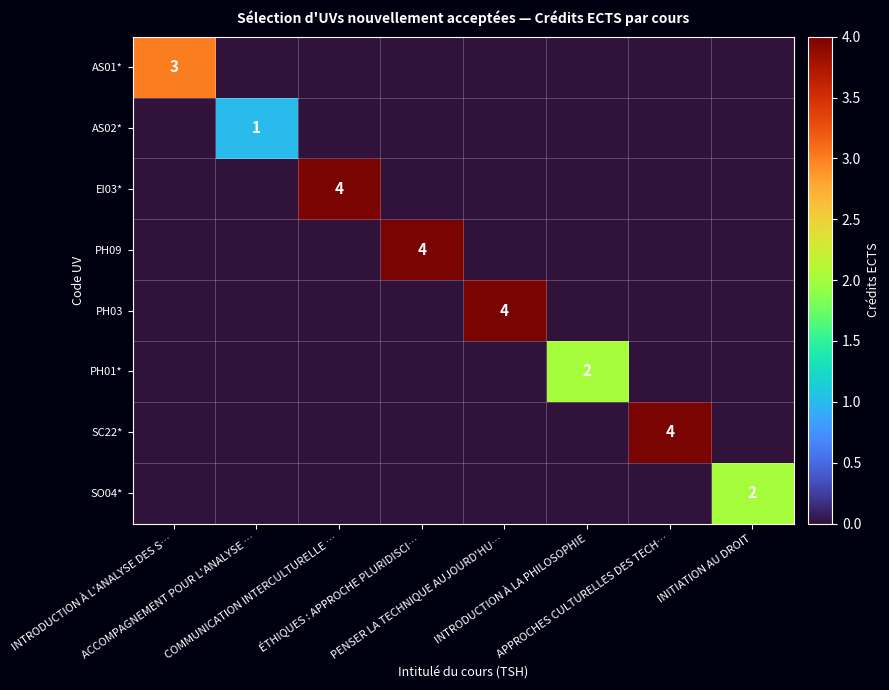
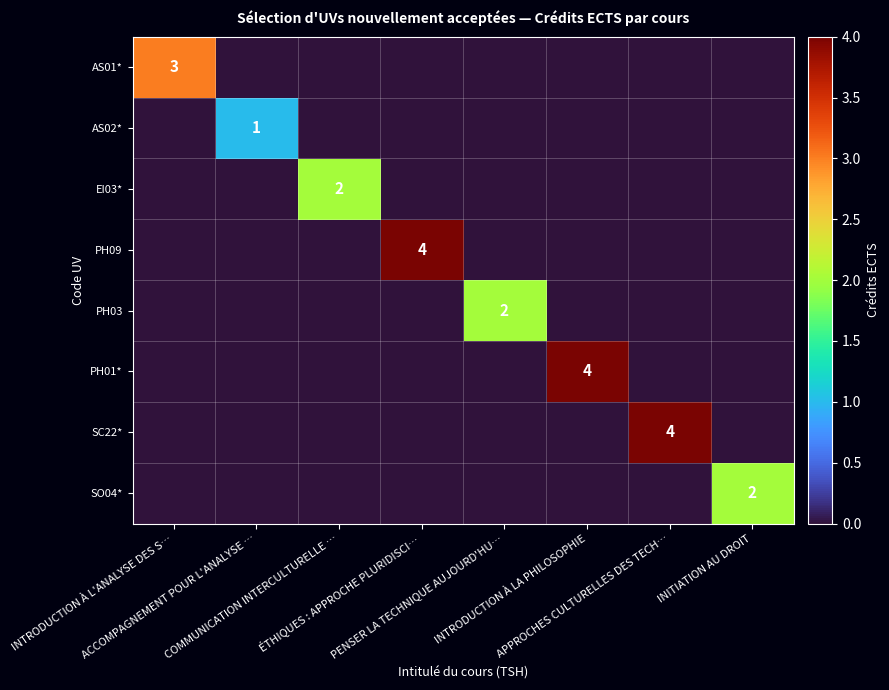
EI03*, COMMUNICATION INTERCULTURELLE …: 4 -> 2
PH03, PENSER LA TECHNIQUE AUJOURD'HU…: 4 -> 2
PH01*, INTRODUCTION À LA PHILOSOPHIE: 2 -> 4
